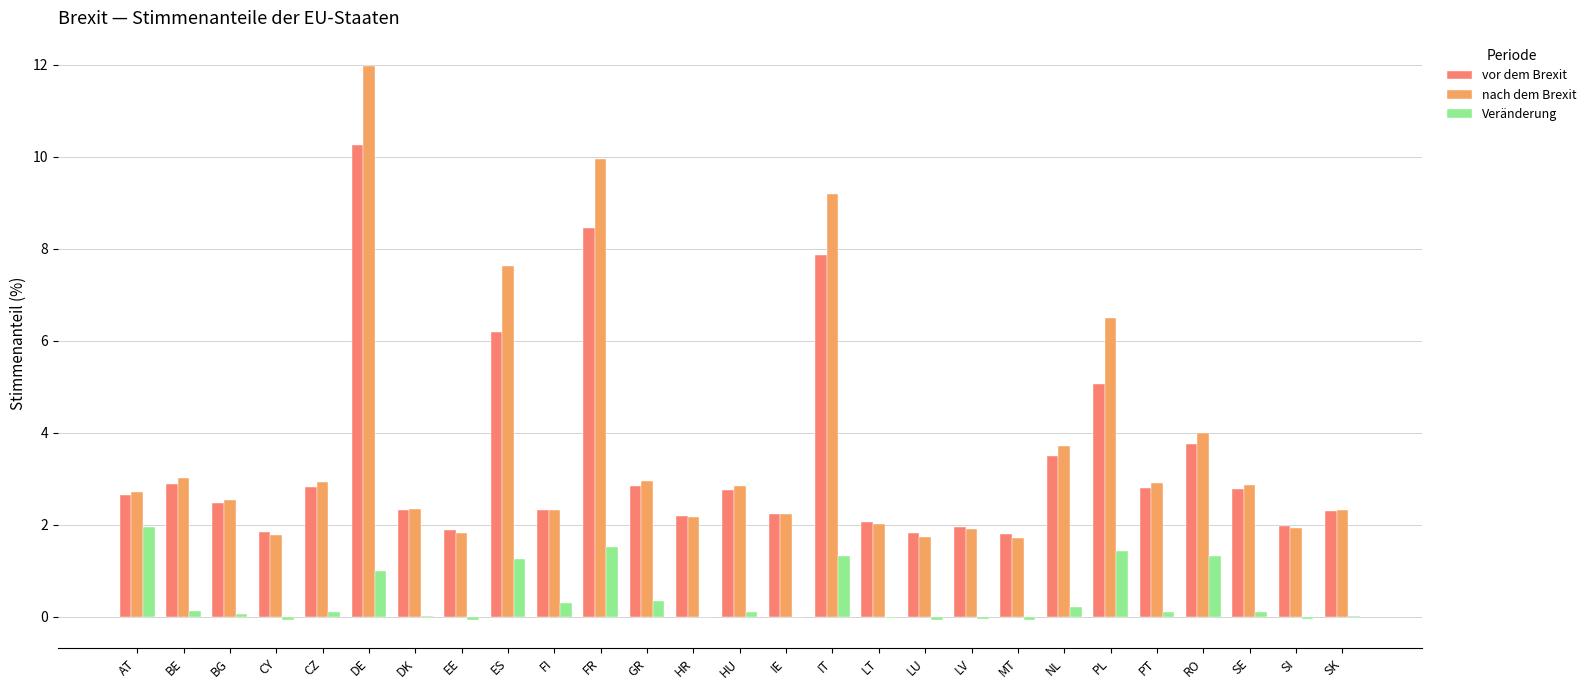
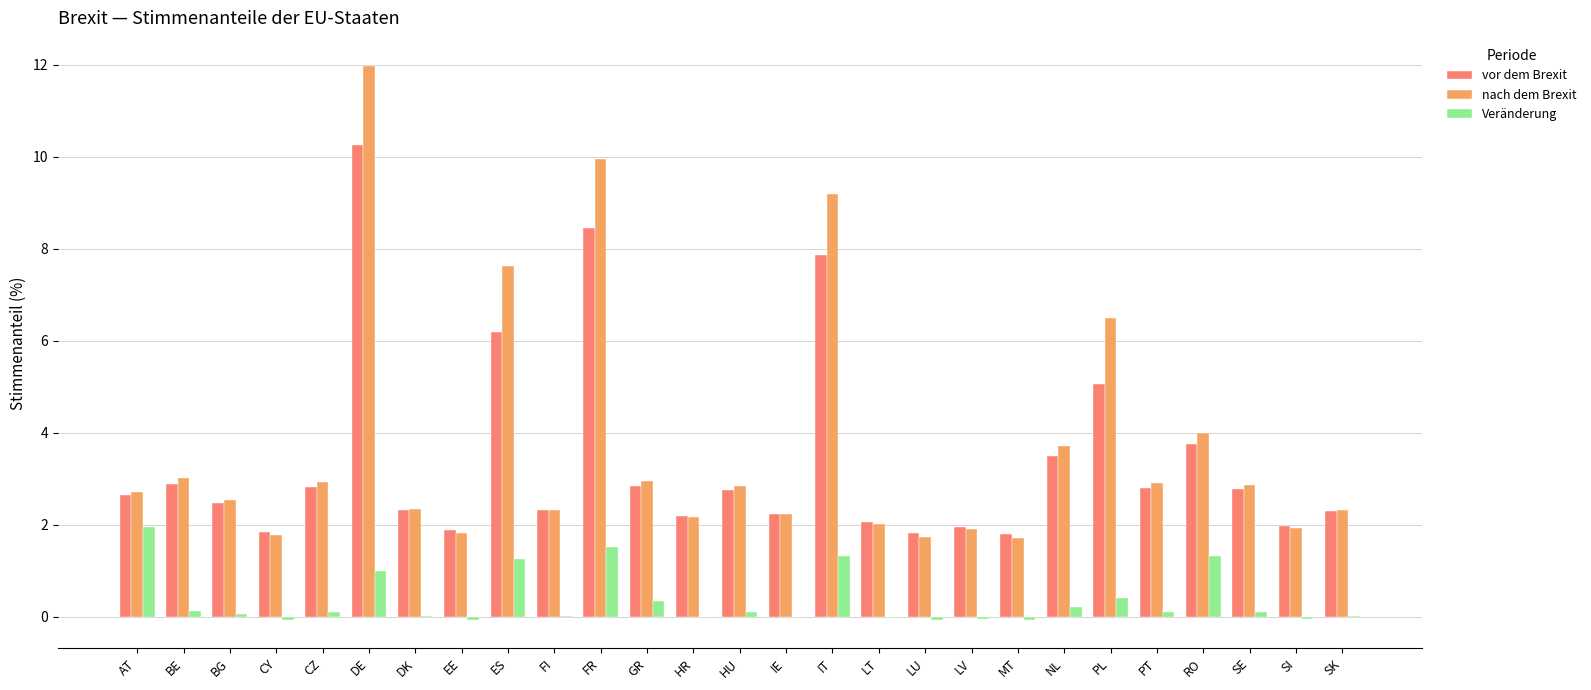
Veränderung, FI: 0.3 -> 0.0
Veränderung, PL: 1.4 -> 0.4
